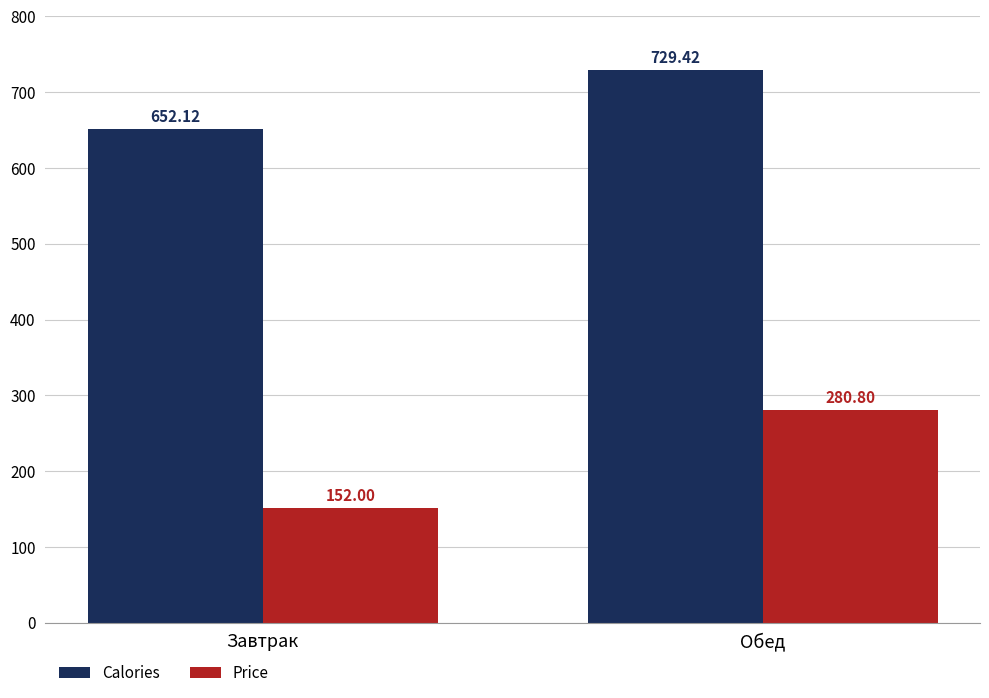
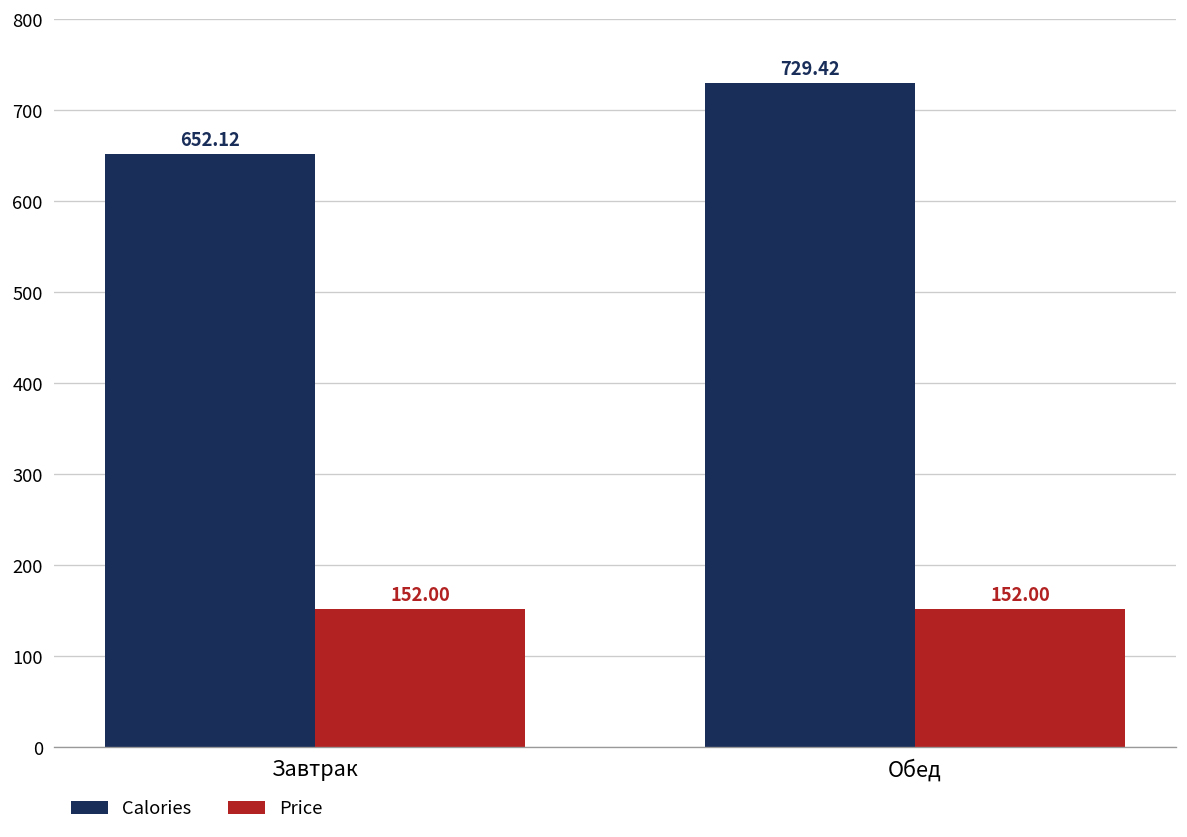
Price, Обед: 280.80 -> 152.00
